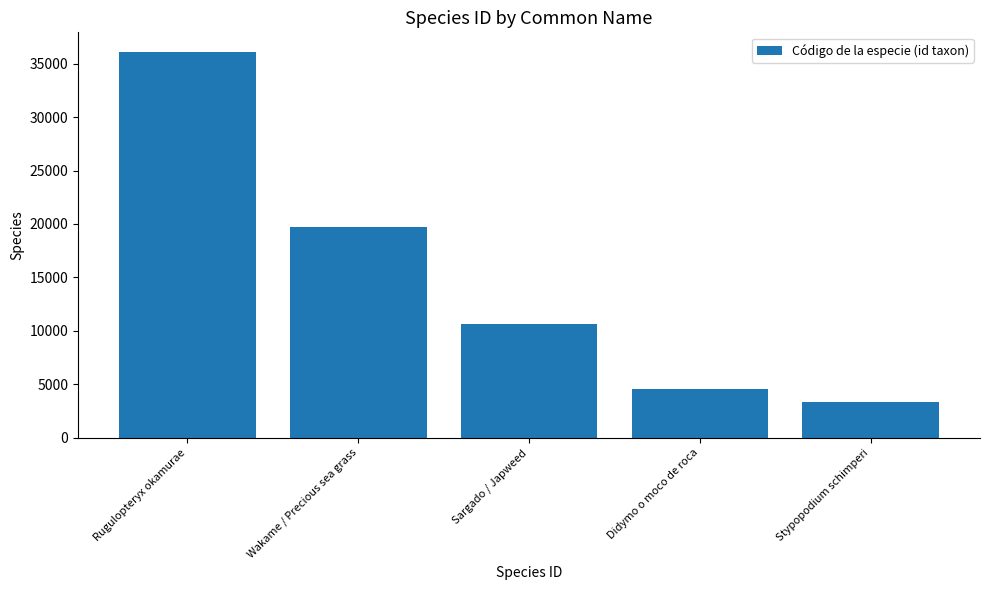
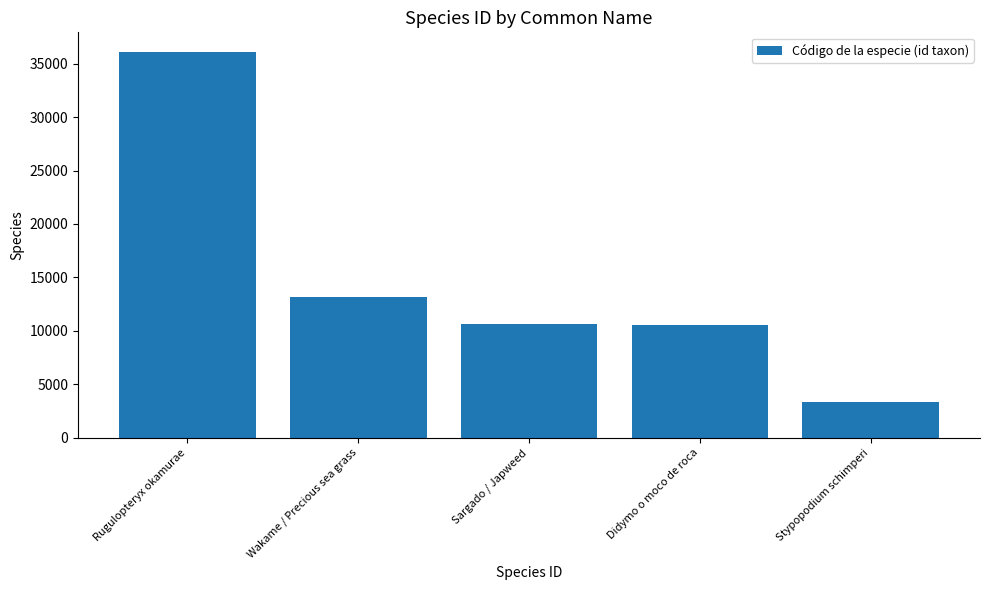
Wakame / Precious sea grass: 19700 -> 13100
Didymo o moco de roca: 4600 -> 10500
